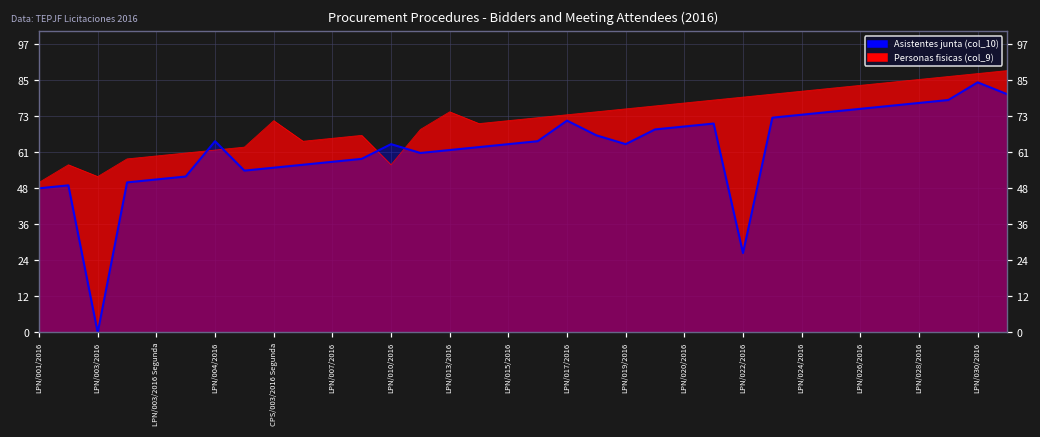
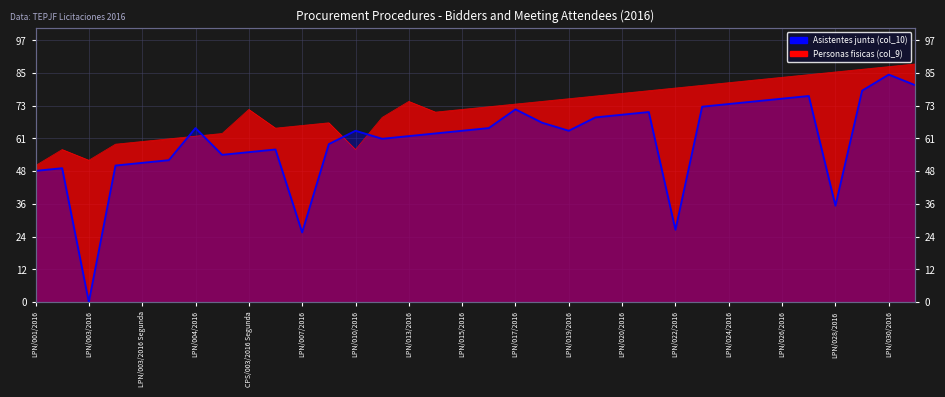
Asistentes junta (col_10), LPN/007/2016: 58 -> 26
Asistentes junta (col_10), LPN/028/2016: 78 -> 36
